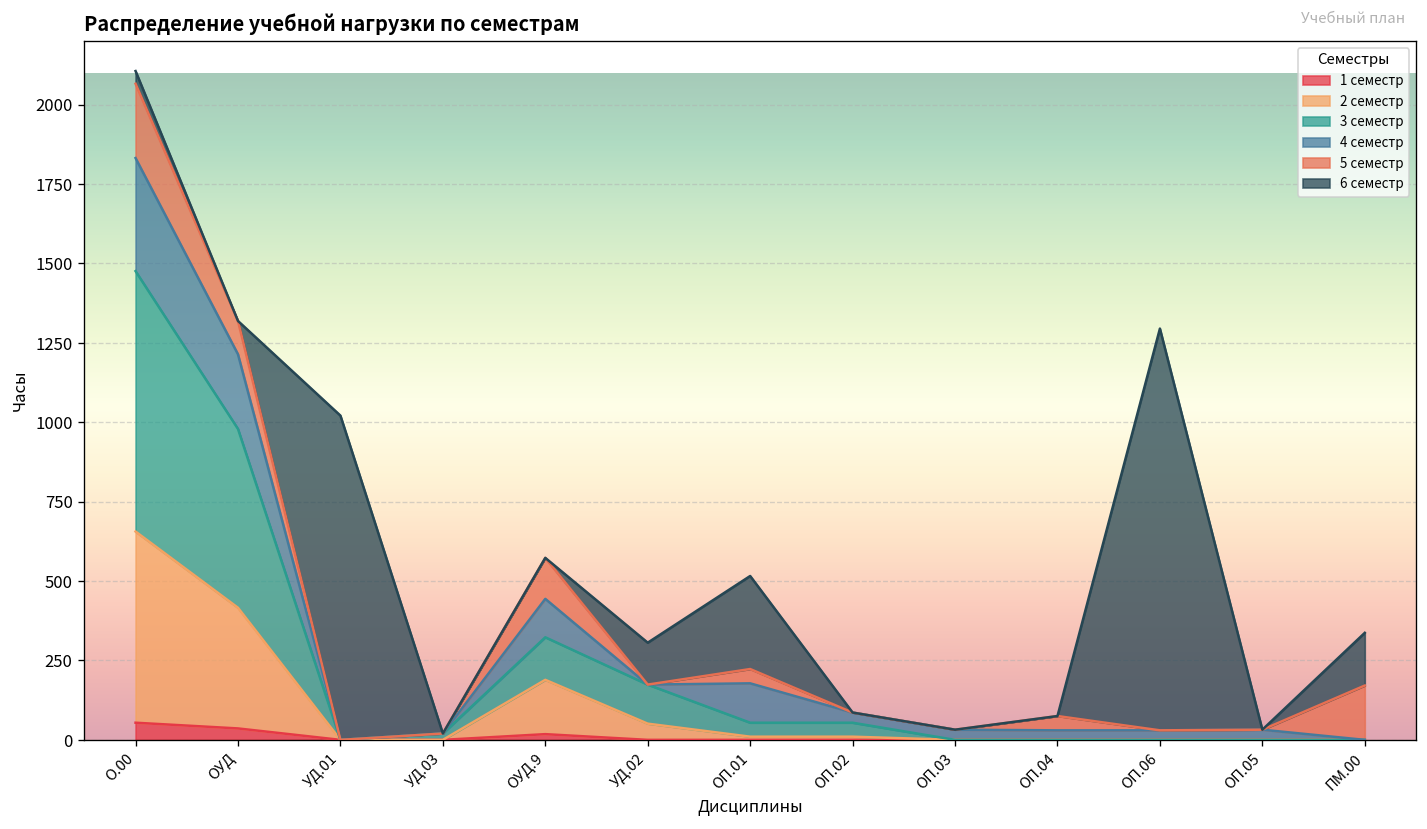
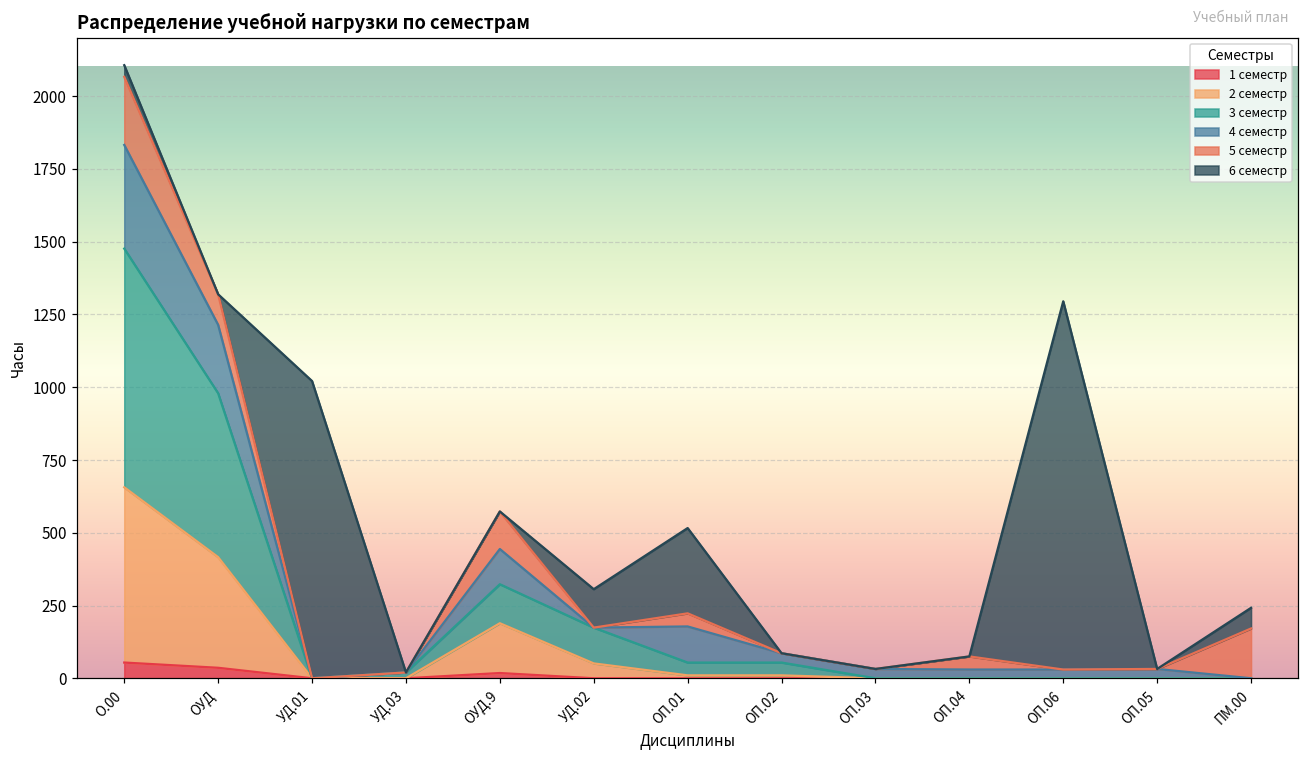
6 семестр, ПМ.00: 170 -> 70
